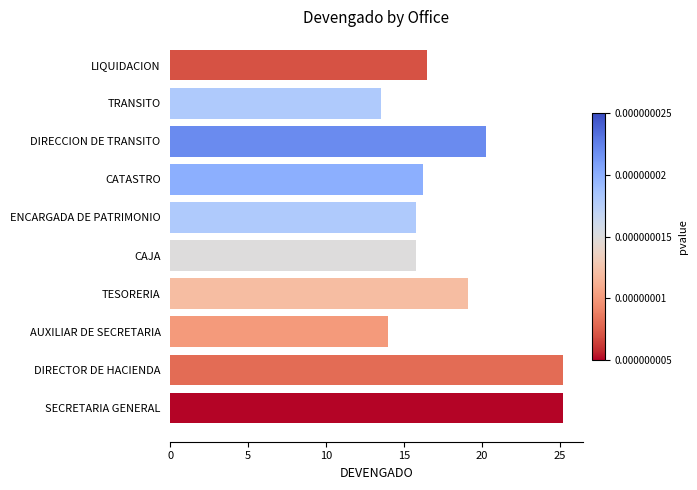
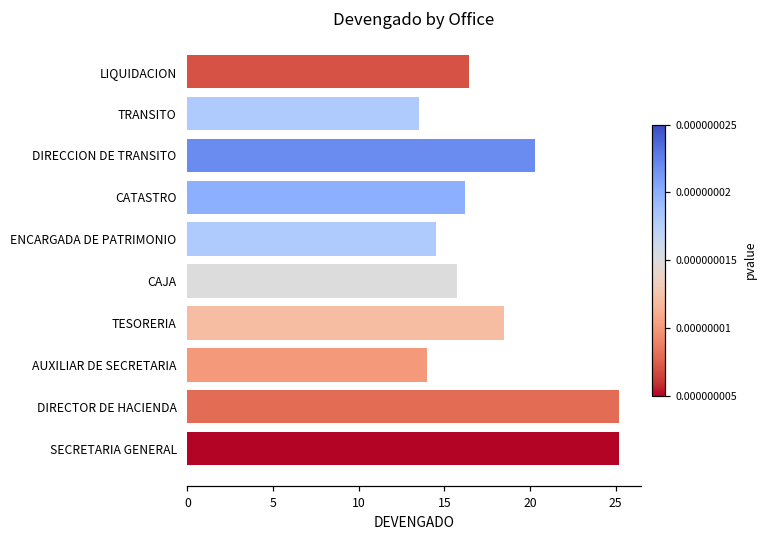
ENCARGADA DE PATRIMONIO: 15.8 -> 14.5
TESORERIA: 19.1 -> 18.5
